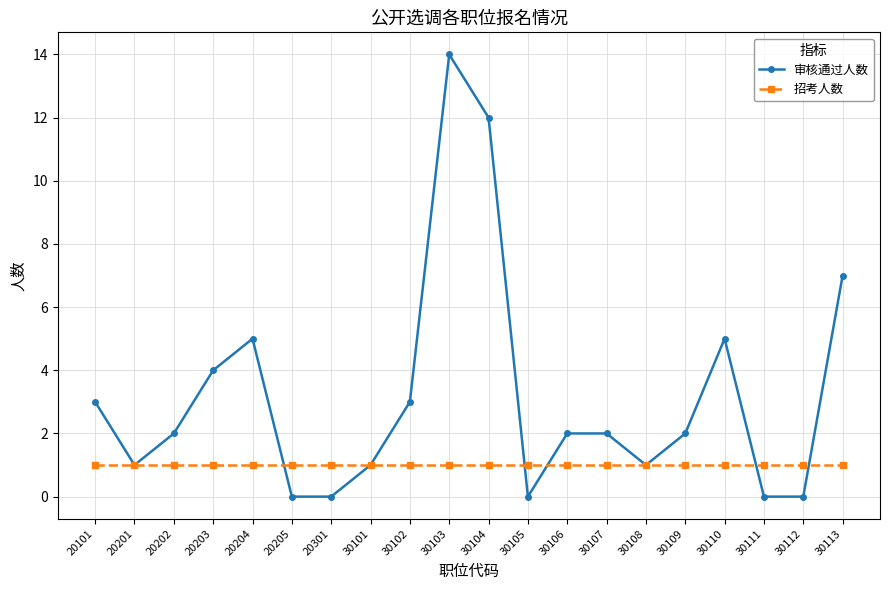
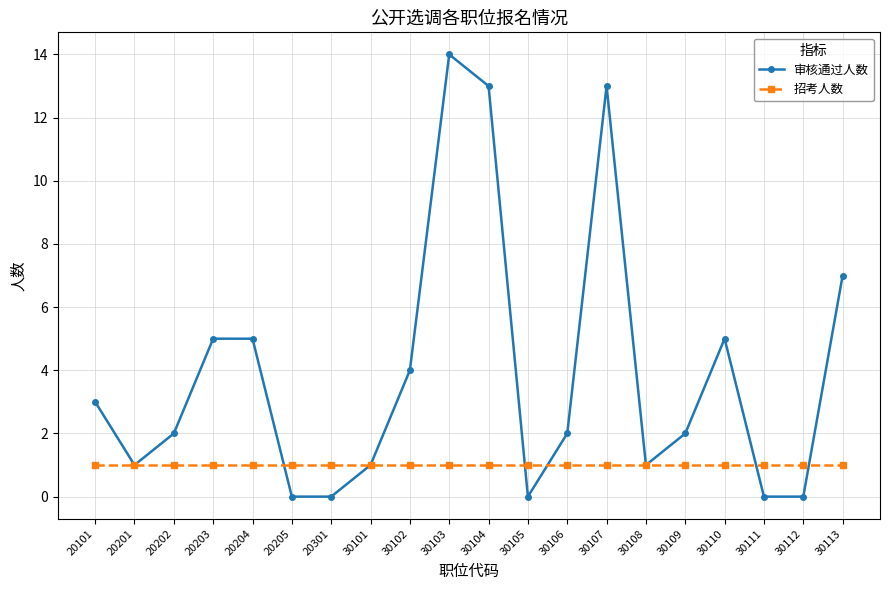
审核通过人数, 20203: 4 -> 5
审核通过人数, 30102: 3 -> 4
审核通过人数, 30104: 12 -> 13
审核通过人数, 30107: 2 -> 13
